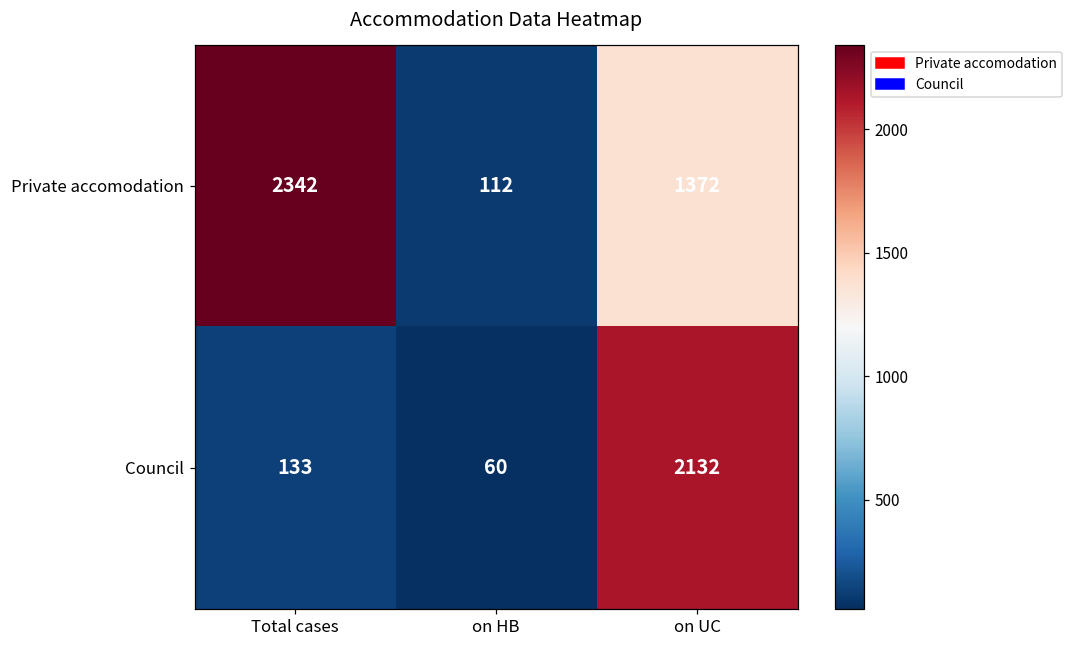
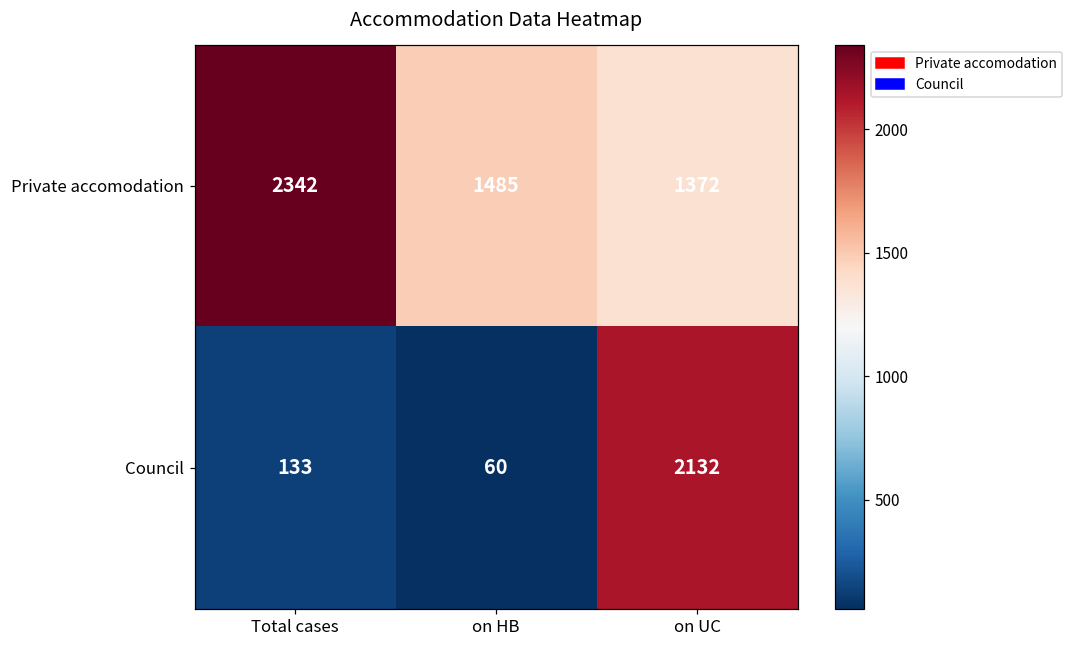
Private accomodation, on HB: 112 -> 1485
